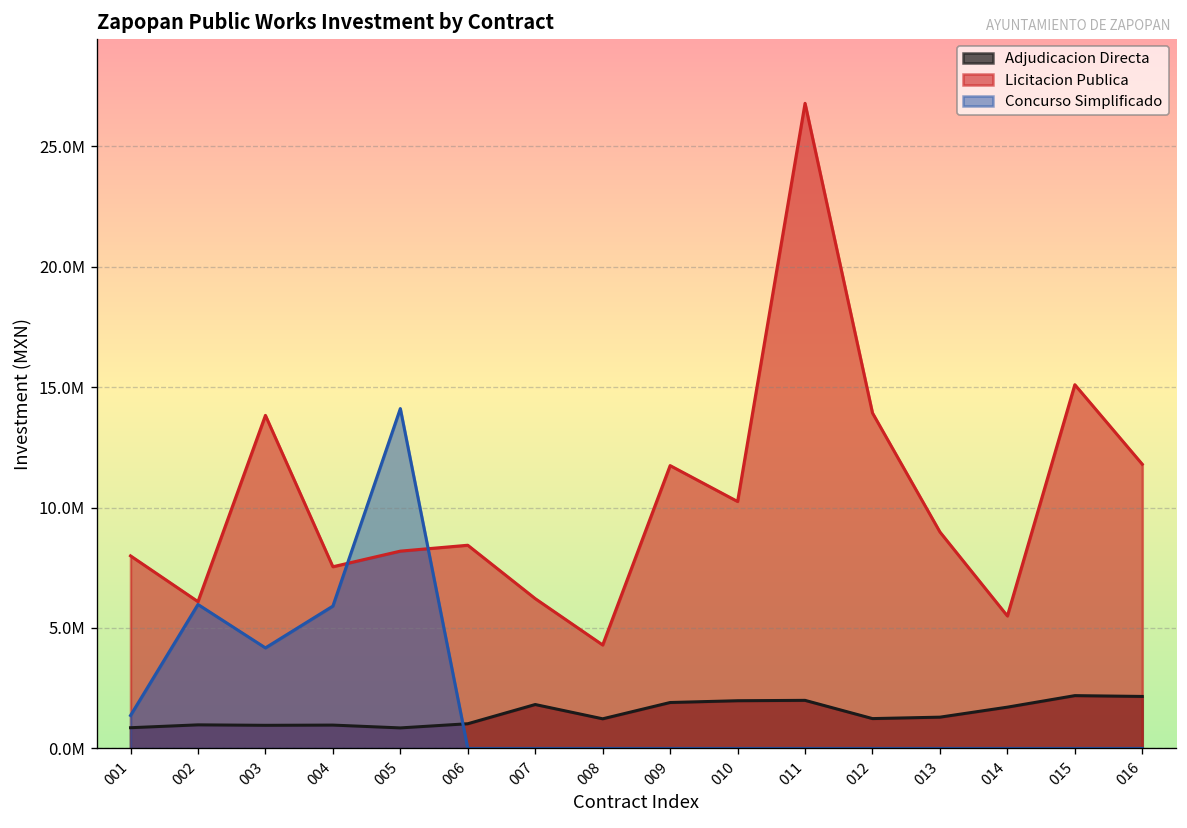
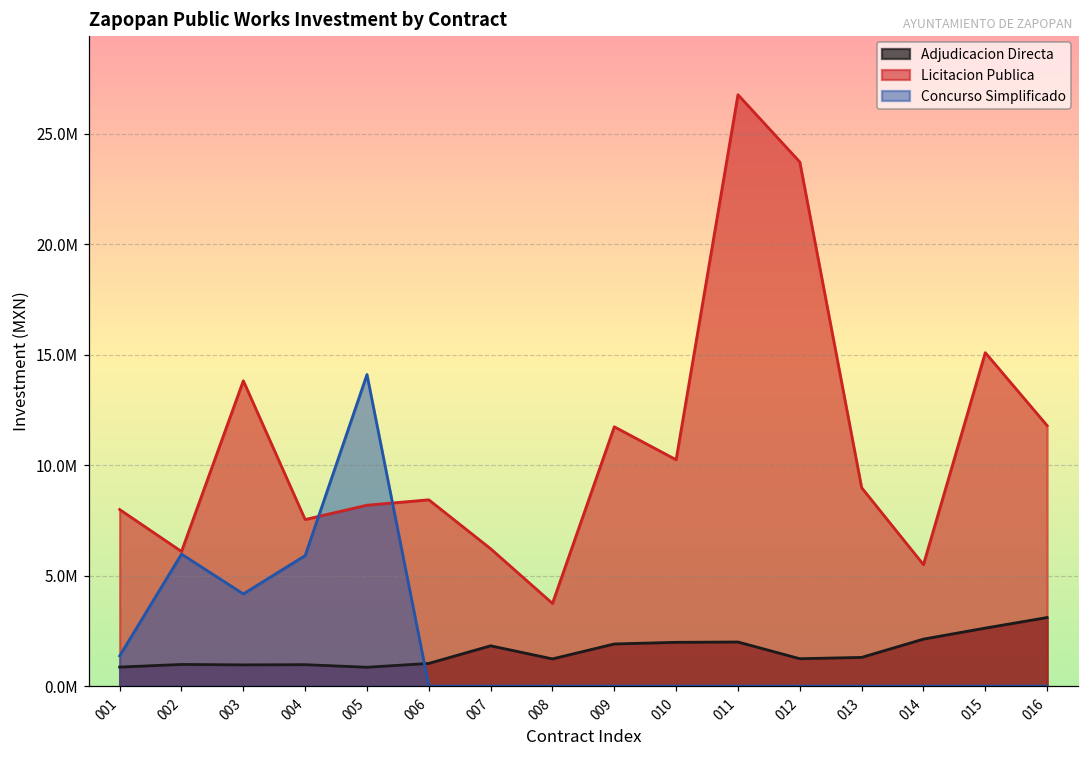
Licitacion Publica, 008: 4300000 -> 3700000
Licitacion Publica, 012: 13900000 -> 23700000
Adjudicacion Directa, 014: 1700000 -> 2100000
Adjudicacion Directa, 015: 2200000 -> 2600000
Adjudicacion Directa, 016: 2200000 -> 3100000
